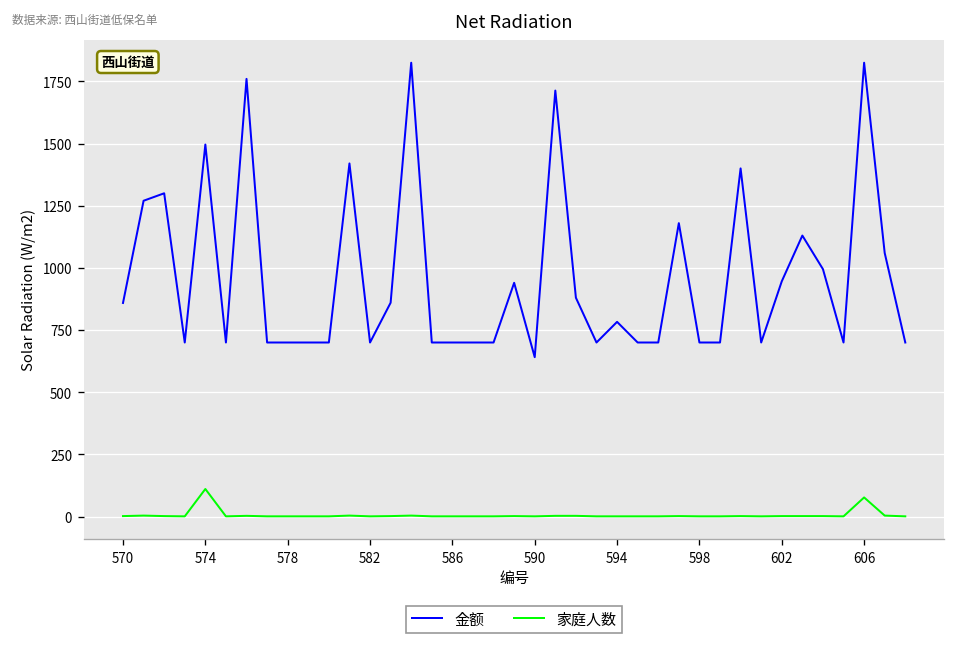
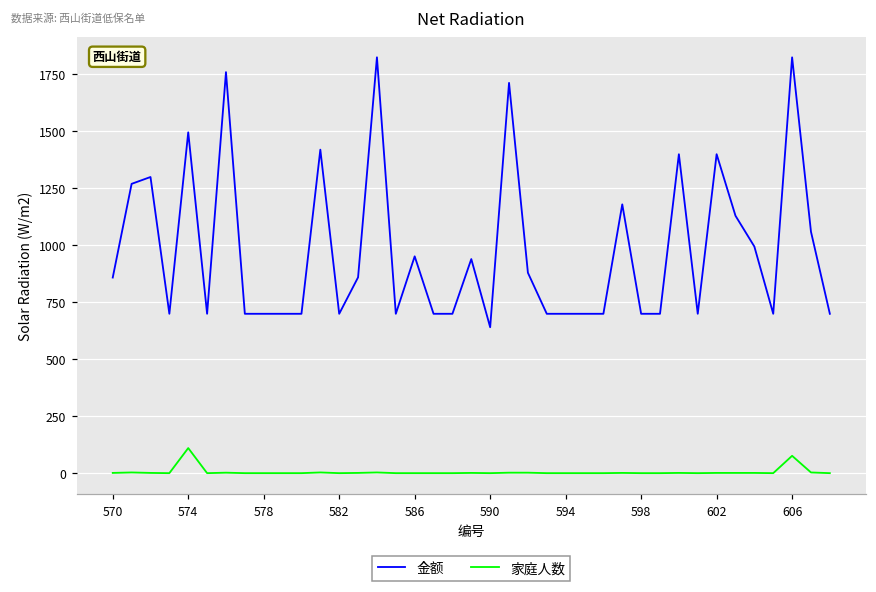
金额, 586: 700 -> 950
金额, 594: 780 -> 700
金额, 602: 950 -> 1400
